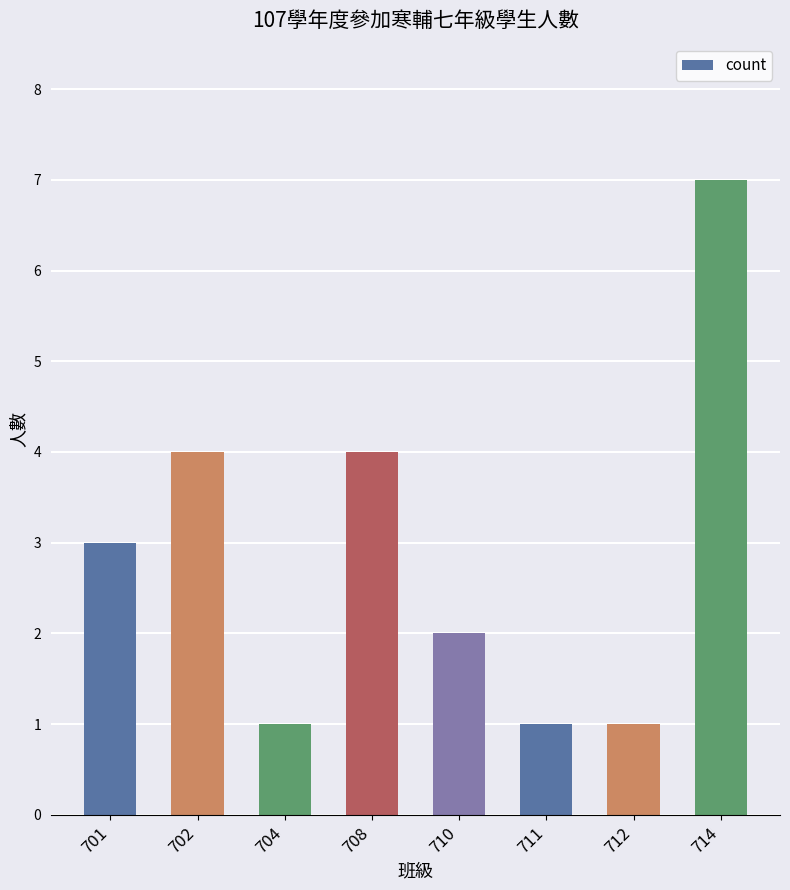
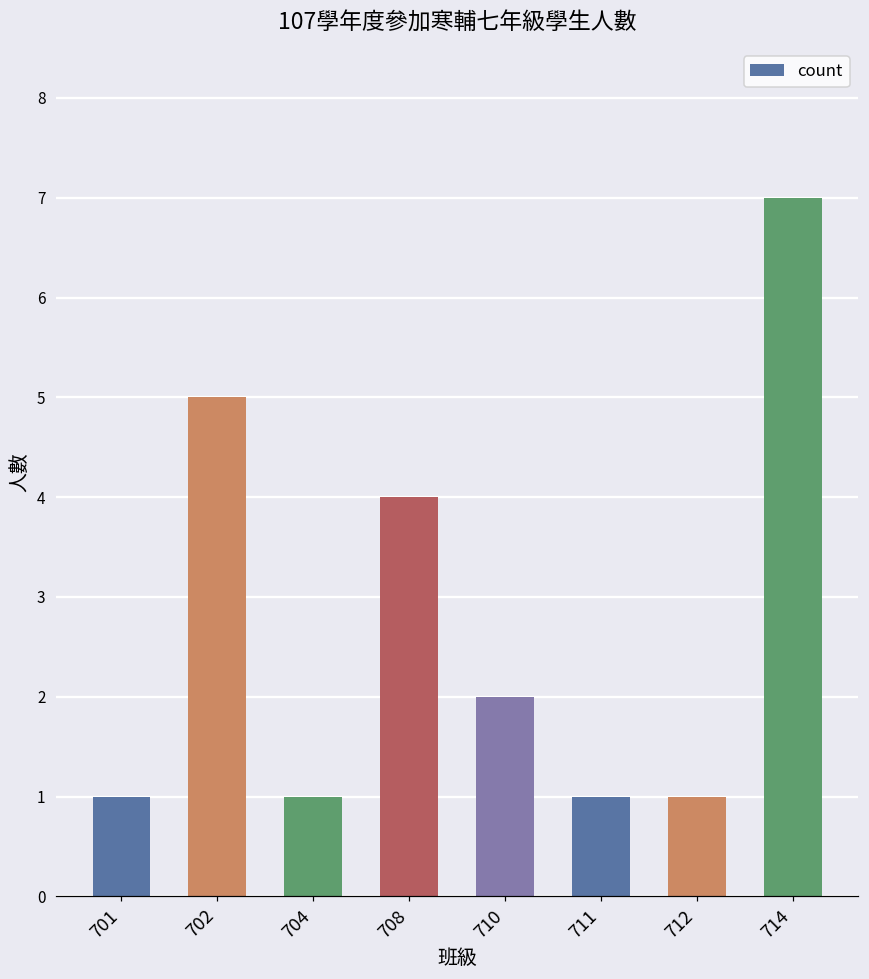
701: 3 -> 1
702: 4 -> 5
